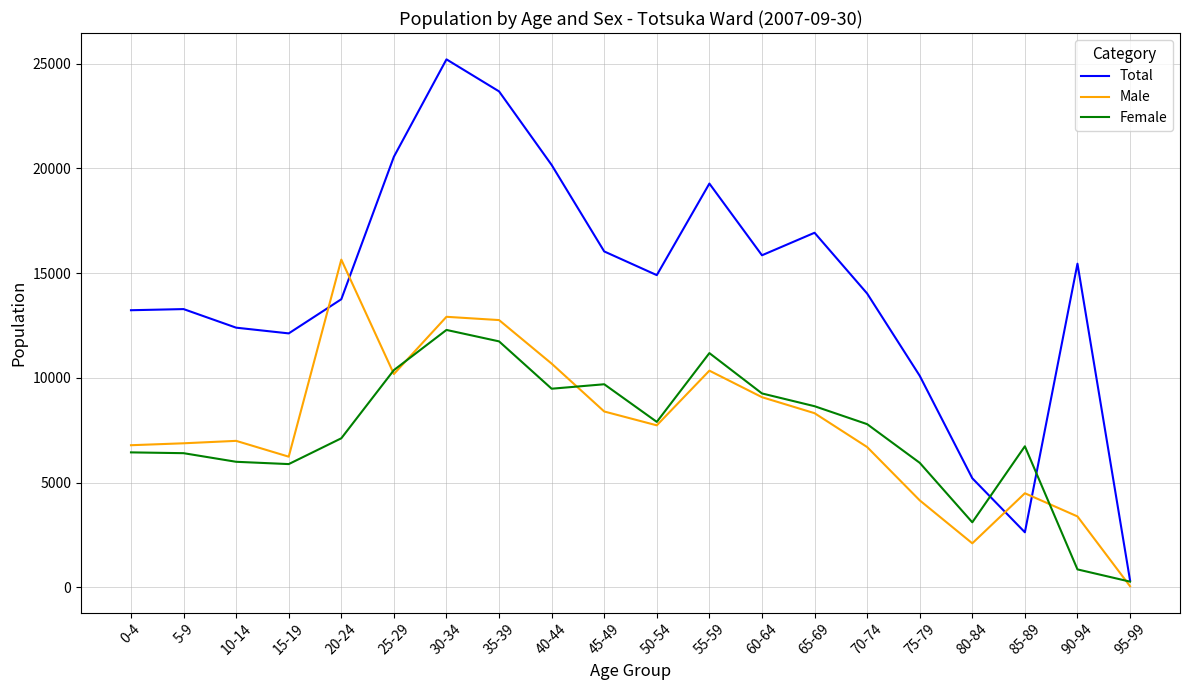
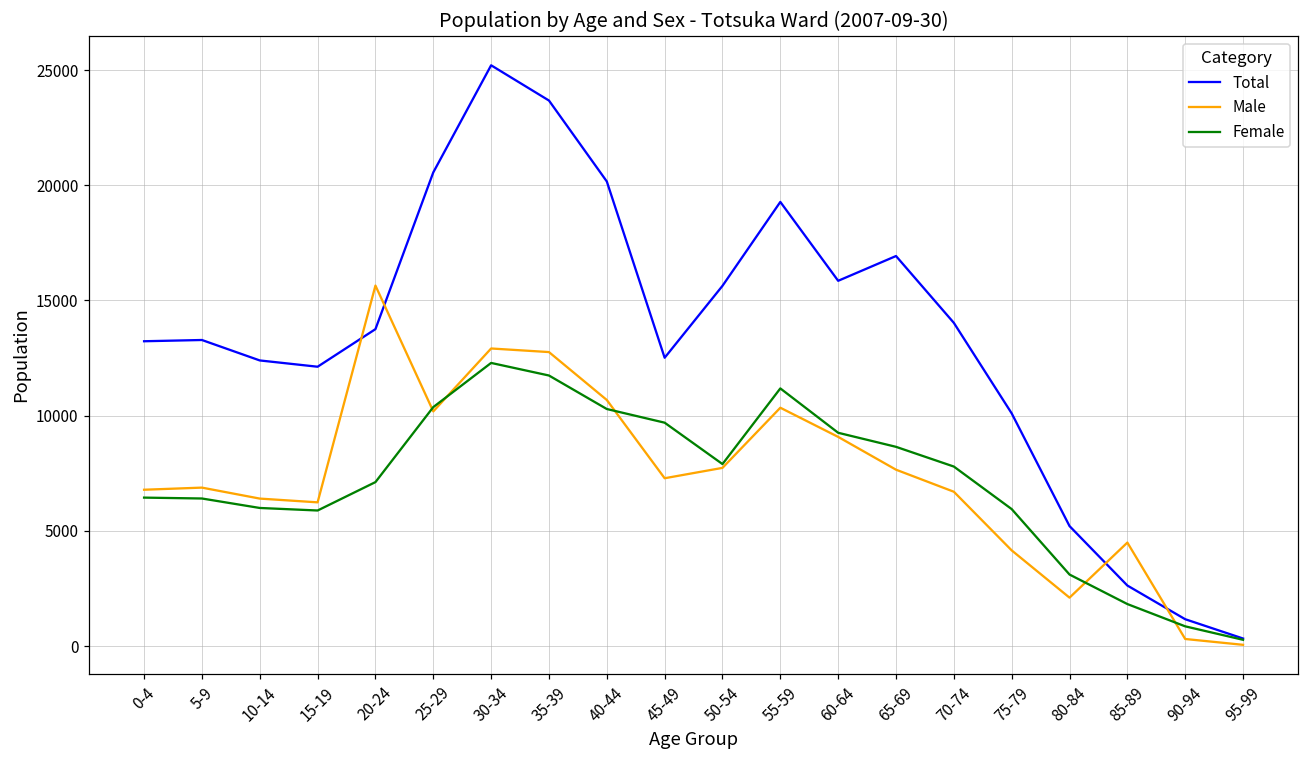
Male, 10-14: 7000 -> 6400
Female, 40-44: 9500 -> 10300
Total, 45-49: 16000 -> 12500
Male, 45-49: 8400 -> 7300
Total, 50-54: 14900 -> 15600
Male, 65-69: 8300 -> 7700
Female, 85-89: 6700 -> 1800
Total, 90-94: 15500 -> 1200
Male, 90-94: 3400 -> 300
